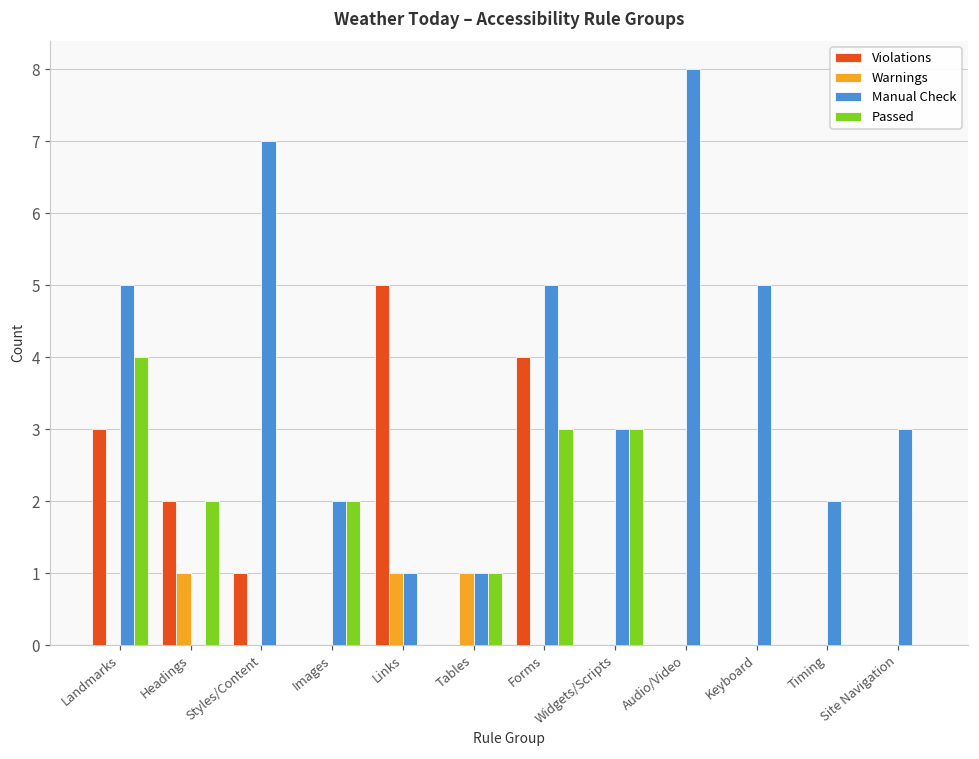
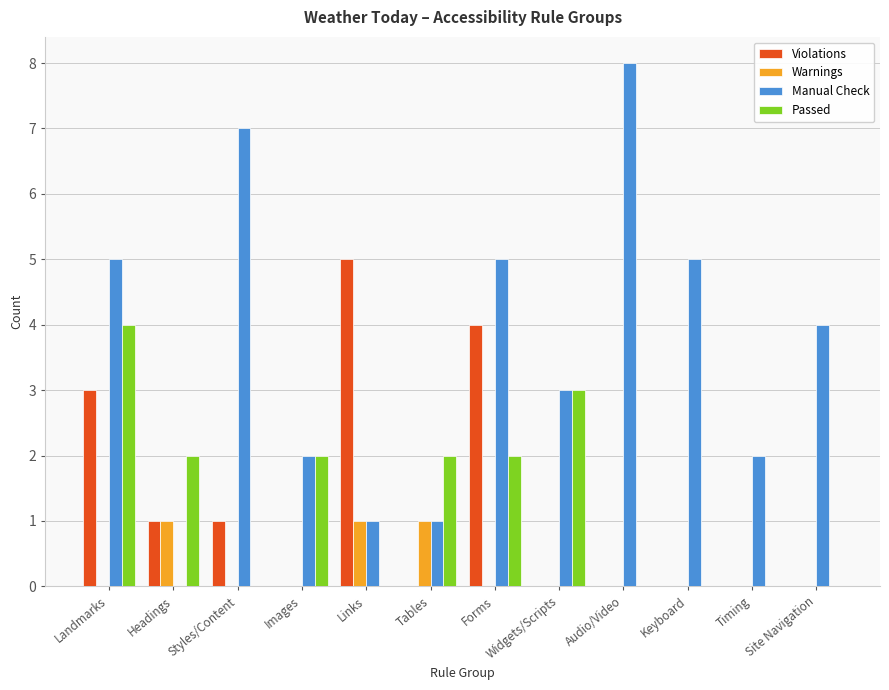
Violations, Headings: 2 -> 1
Passed, Tables: 1 -> 2
Passed, Forms: 3 -> 2
Manual Check, Site Navigation: 3 -> 4
